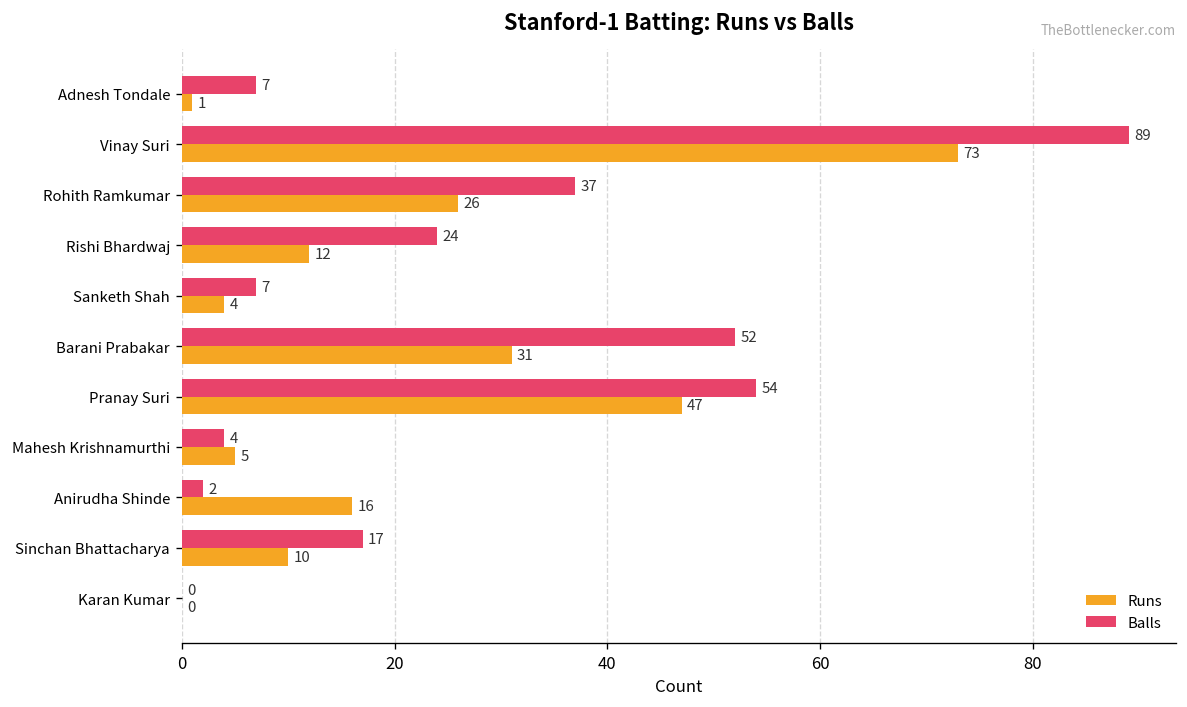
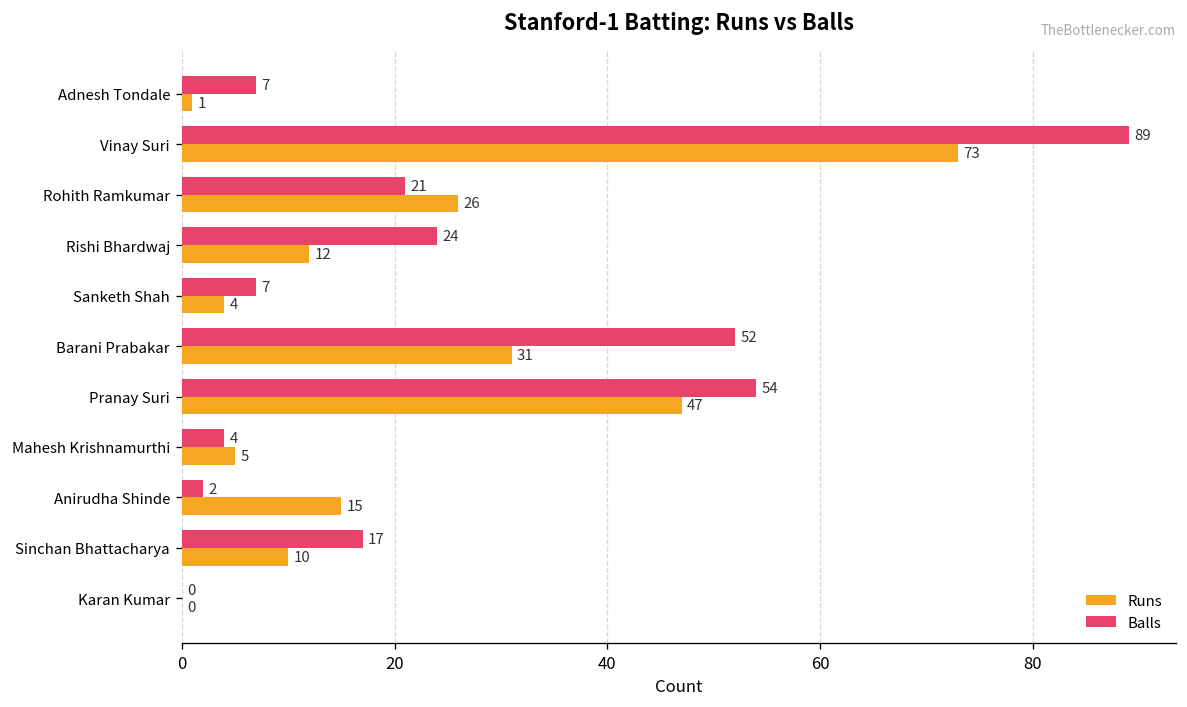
Balls, Rohith Ramkumar: 37 -> 21
Runs, Anirudha Shinde: 16 -> 15
